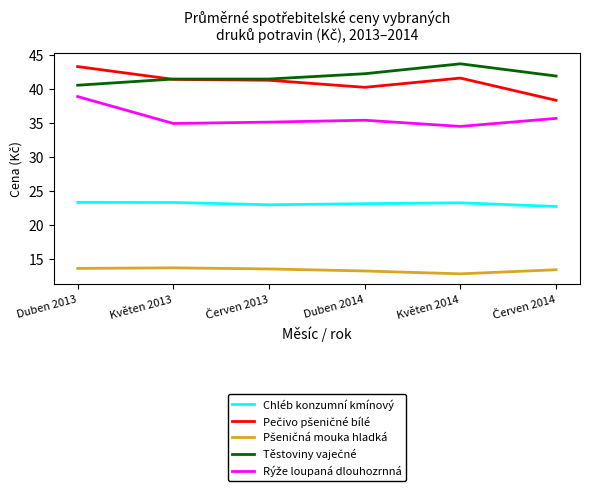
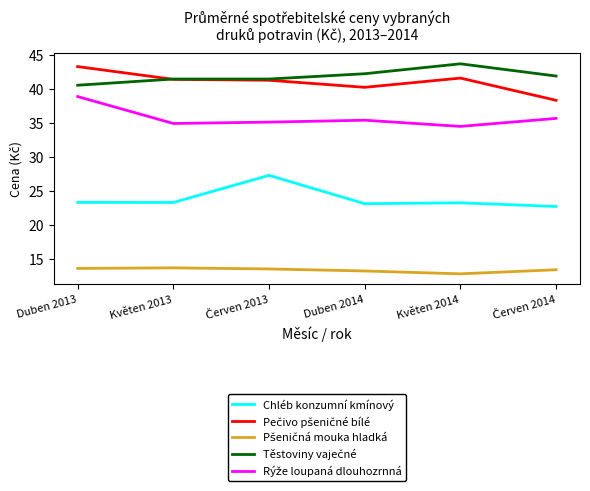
Chléb konzumní kmínový, Červen 2013: 23 -> 27
